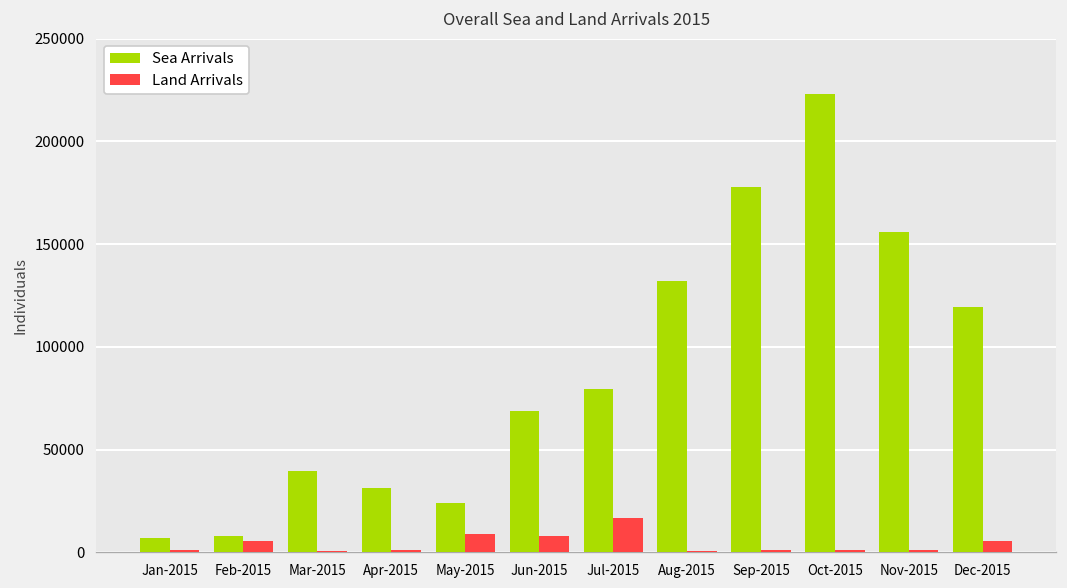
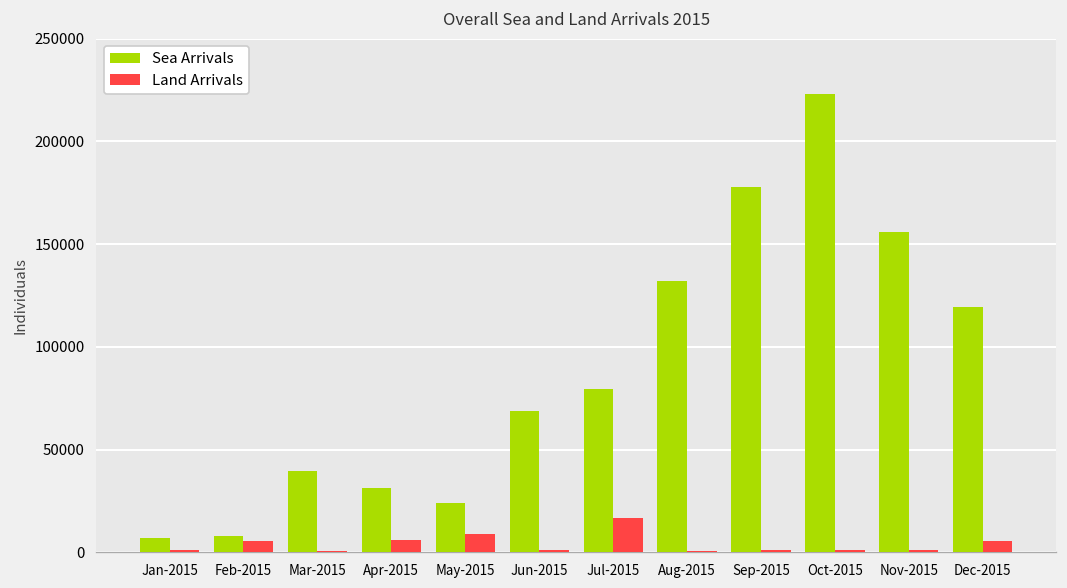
Land Arrivals, Apr-2015: 1000 -> 6000
Land Arrivals, Jun-2015: 8000 -> 1000
